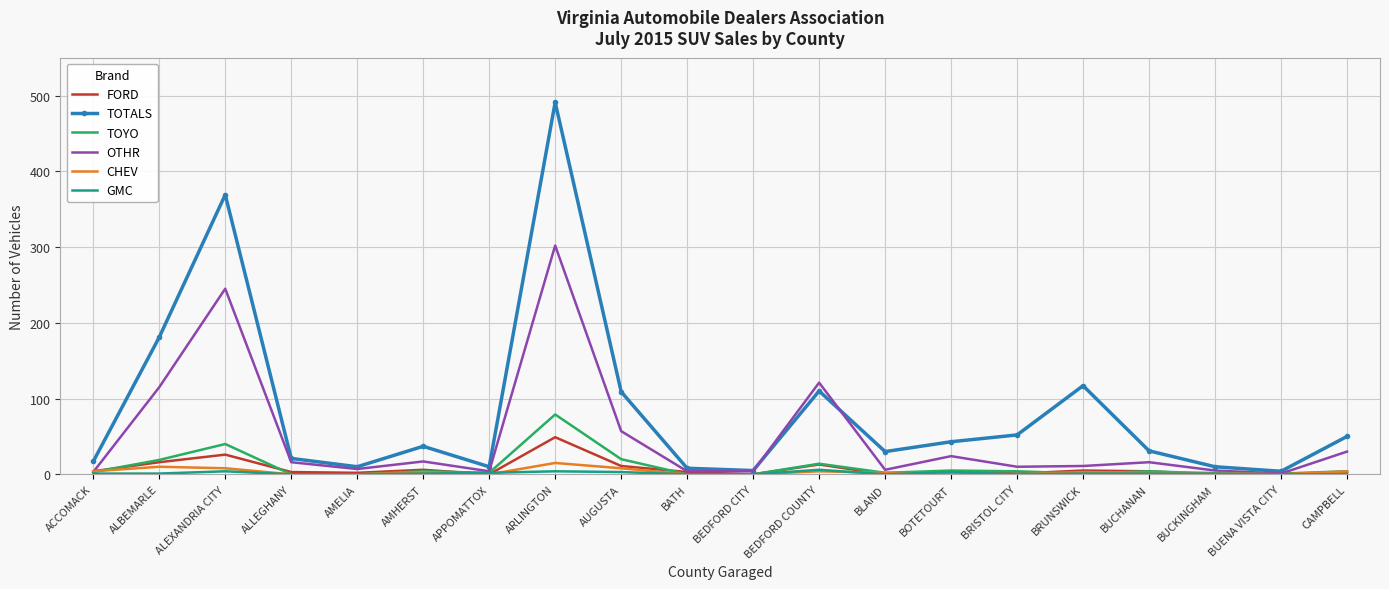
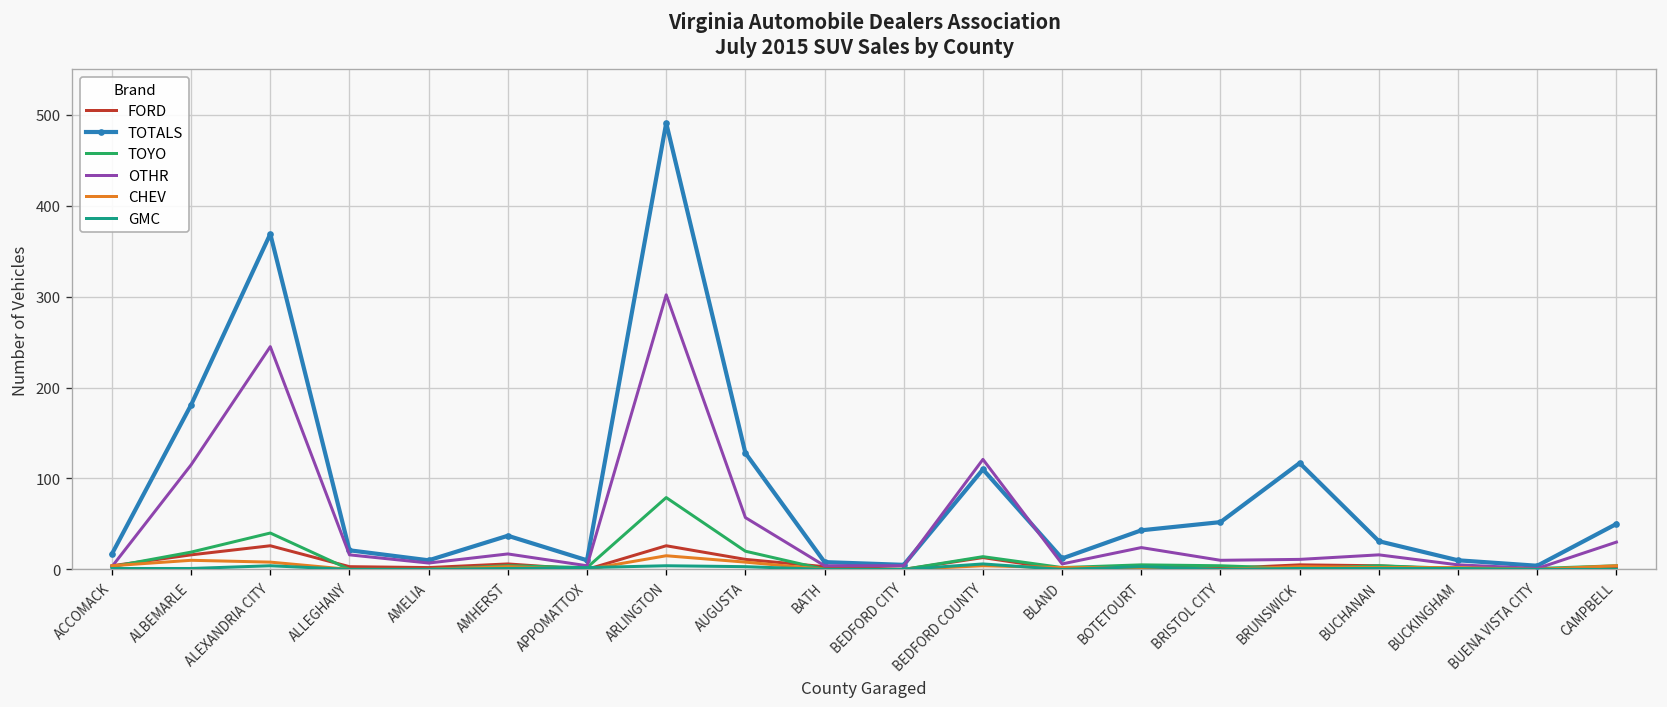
FORD, ARLINGTON: 50 -> 30
TOTALS, AUGUSTA: 110 -> 130
TOTALS, BLAND: 30 -> 10
